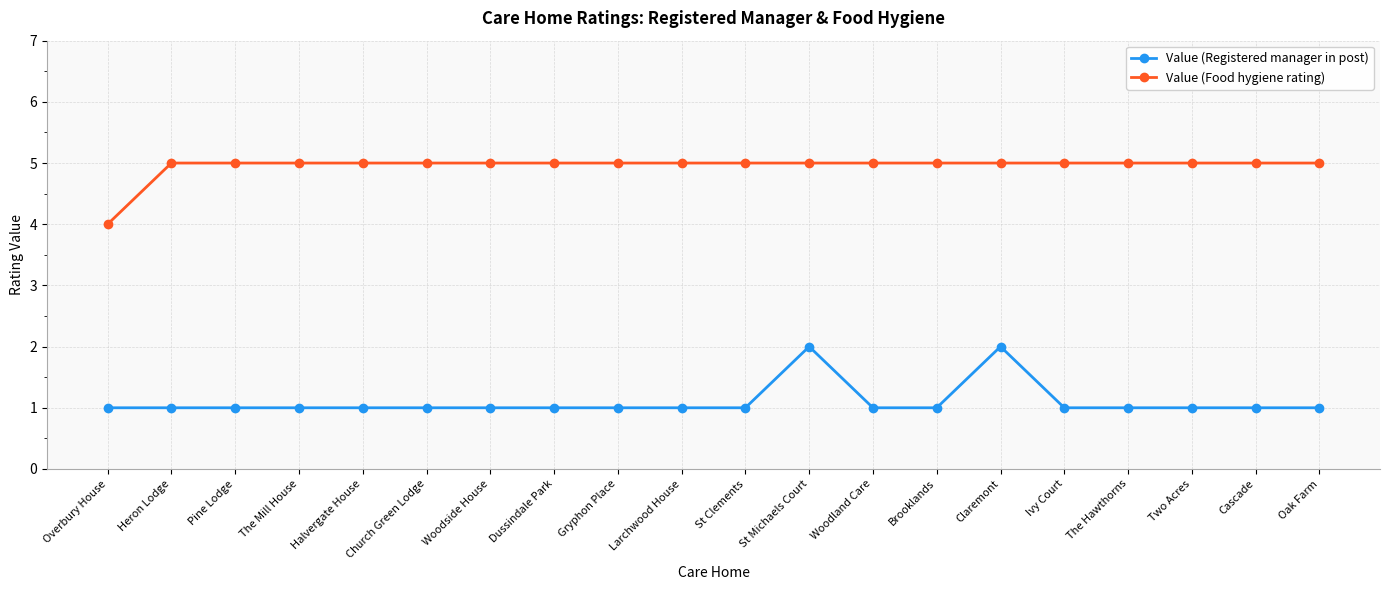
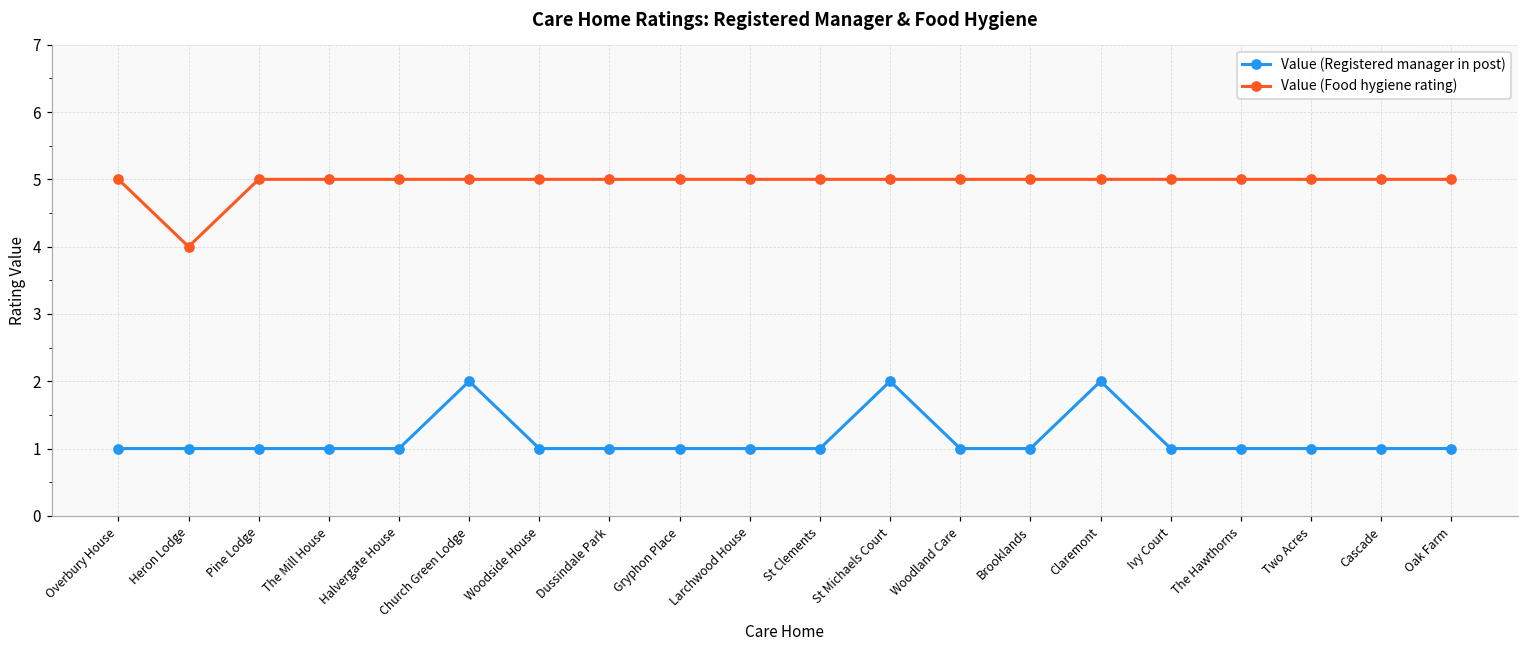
Value (Food hygiene rating), Overbury House: 4 -> 5
Value (Food hygiene rating), Heron Lodge: 5 -> 4
Value (Registered manager in post), Church Green Lodge: 1 -> 2
